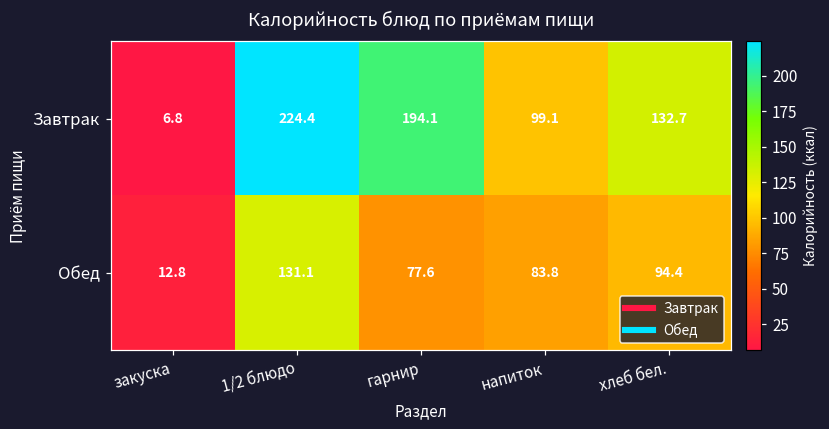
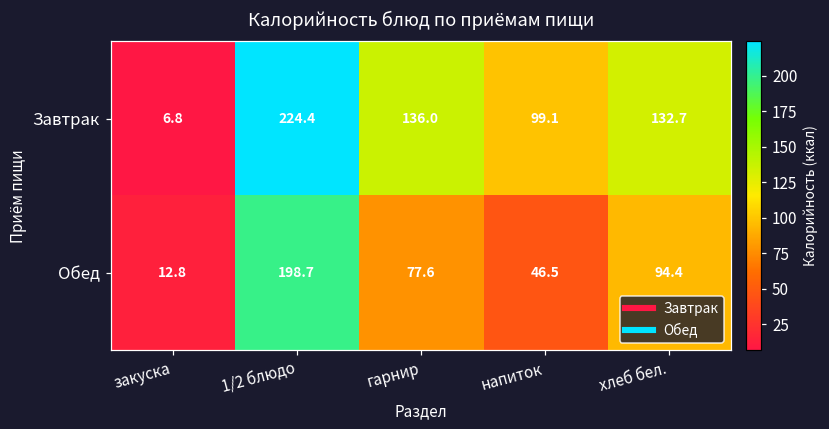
Завтрак, гарнир: 194.1 -> 136.0
Обед, 1/2 блюдо: 131.1 -> 198.7
Обед, напиток: 83.8 -> 46.5
